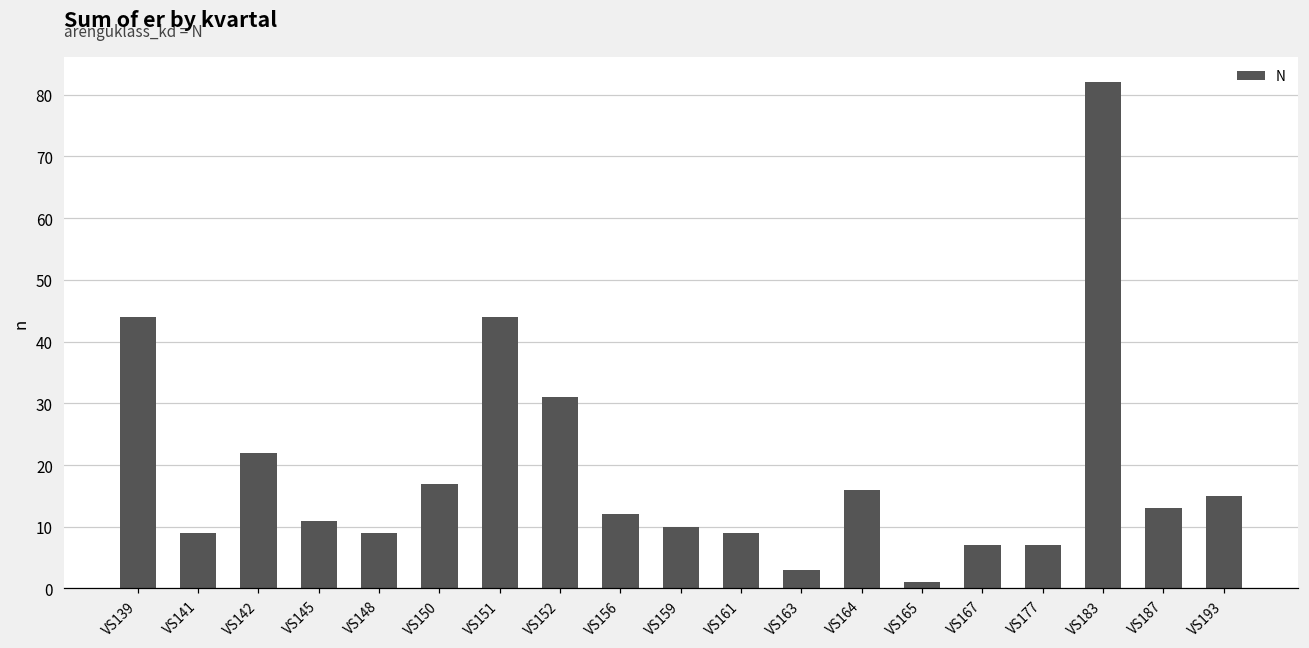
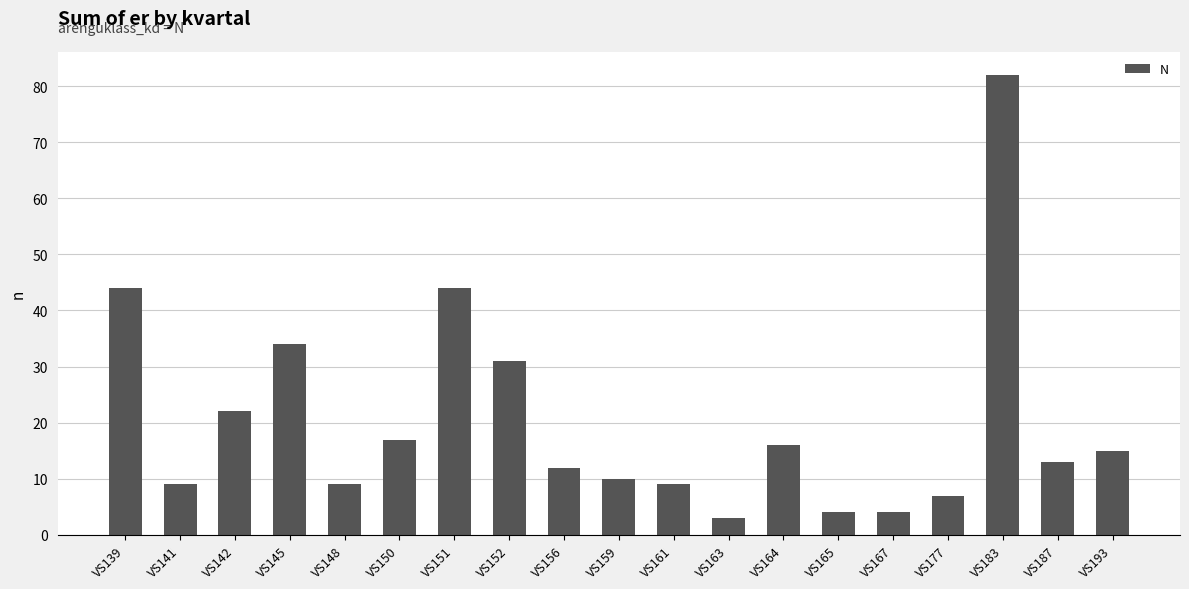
VS145: 11 -> 34
VS165: 1 -> 4
VS167: 7 -> 4
